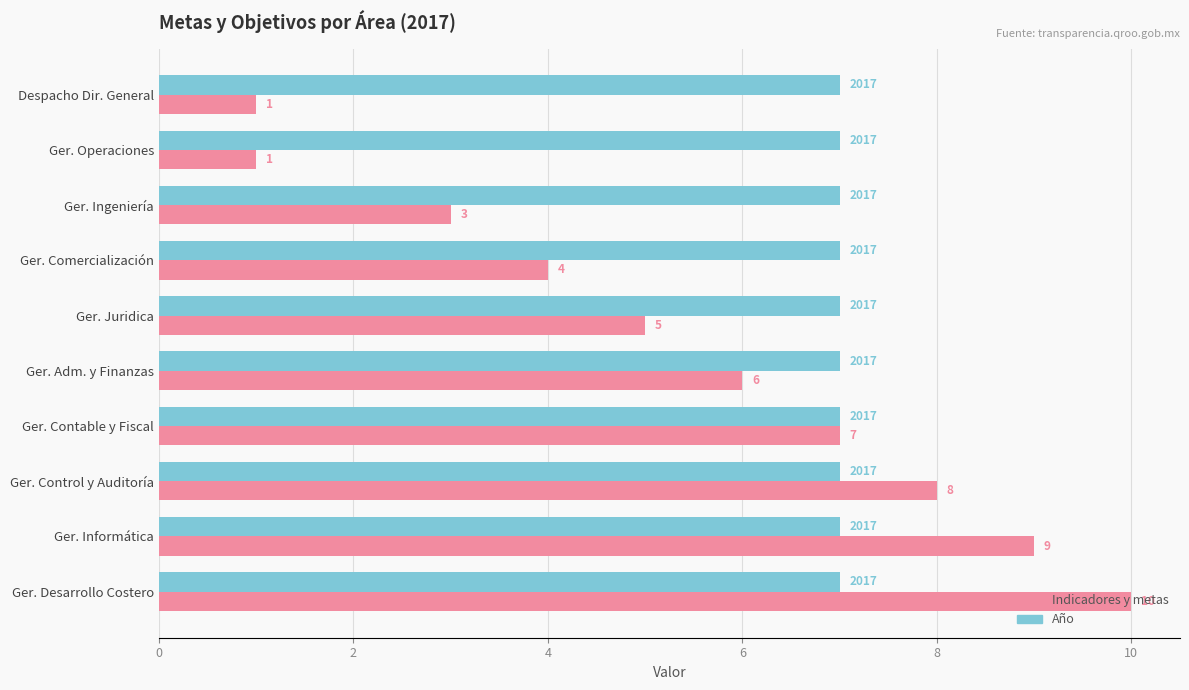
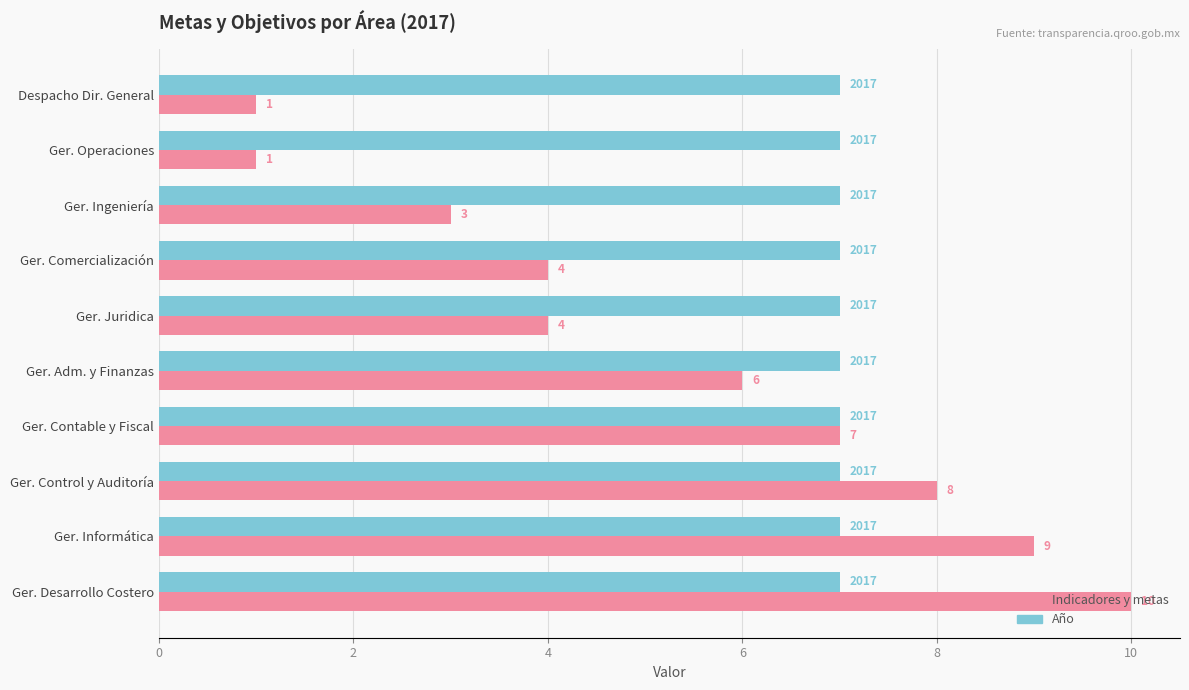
Indicadores y metas, Ger. Juridica: 5 -> 4
